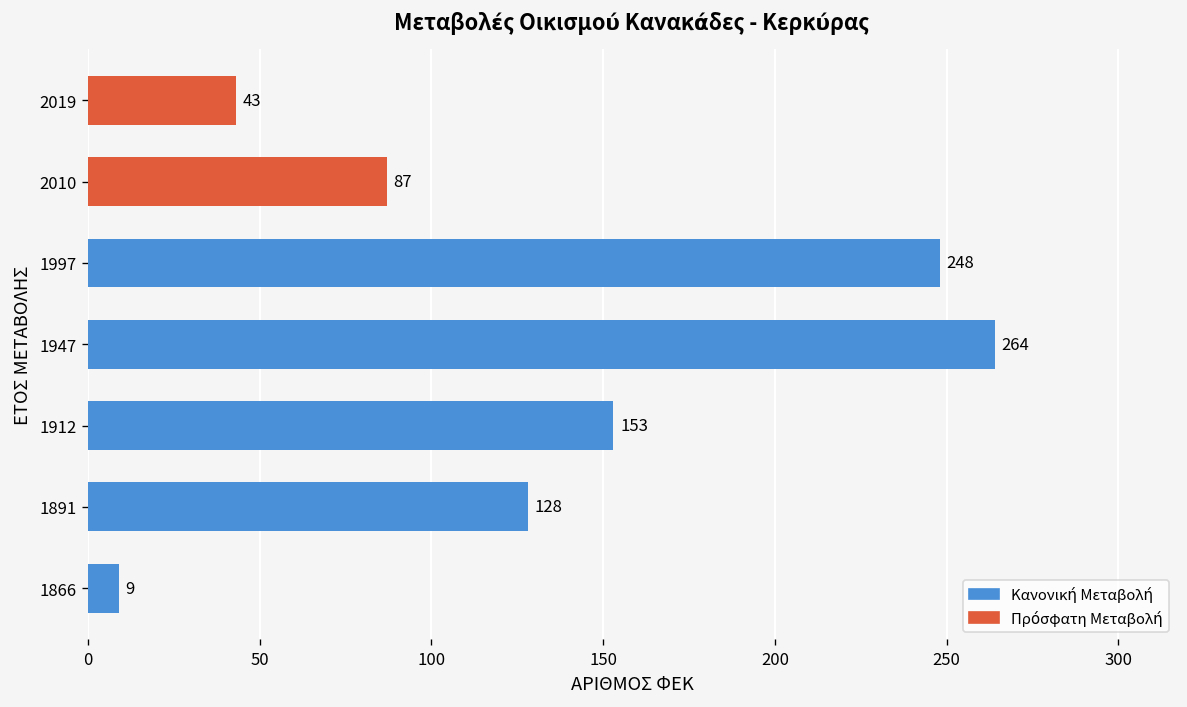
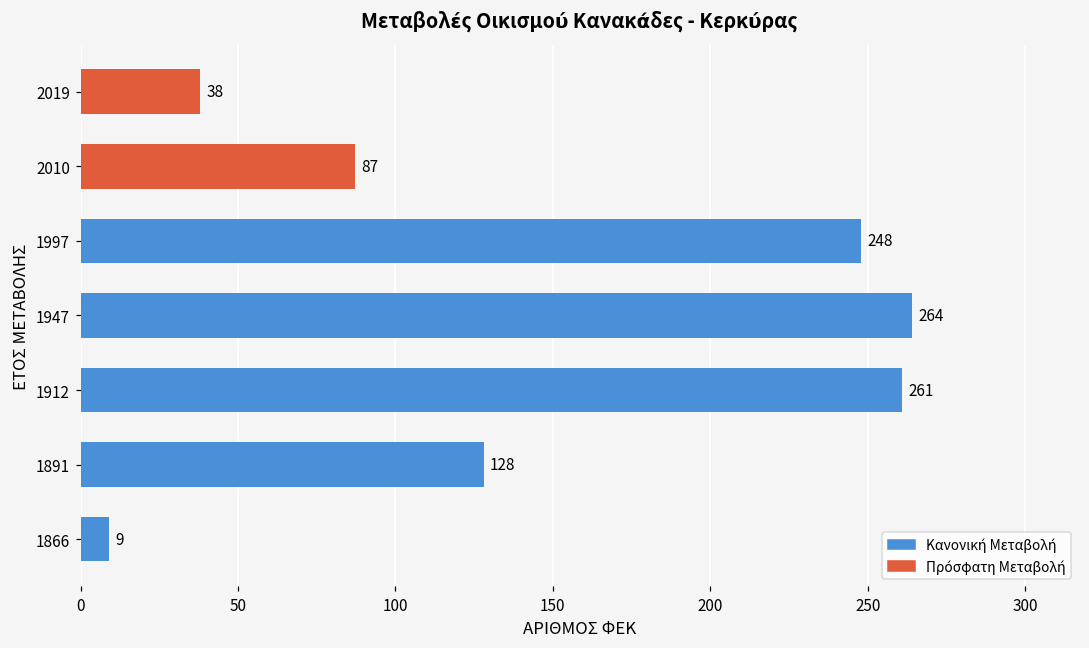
2019: 43 -> 38
1912: 153 -> 261
